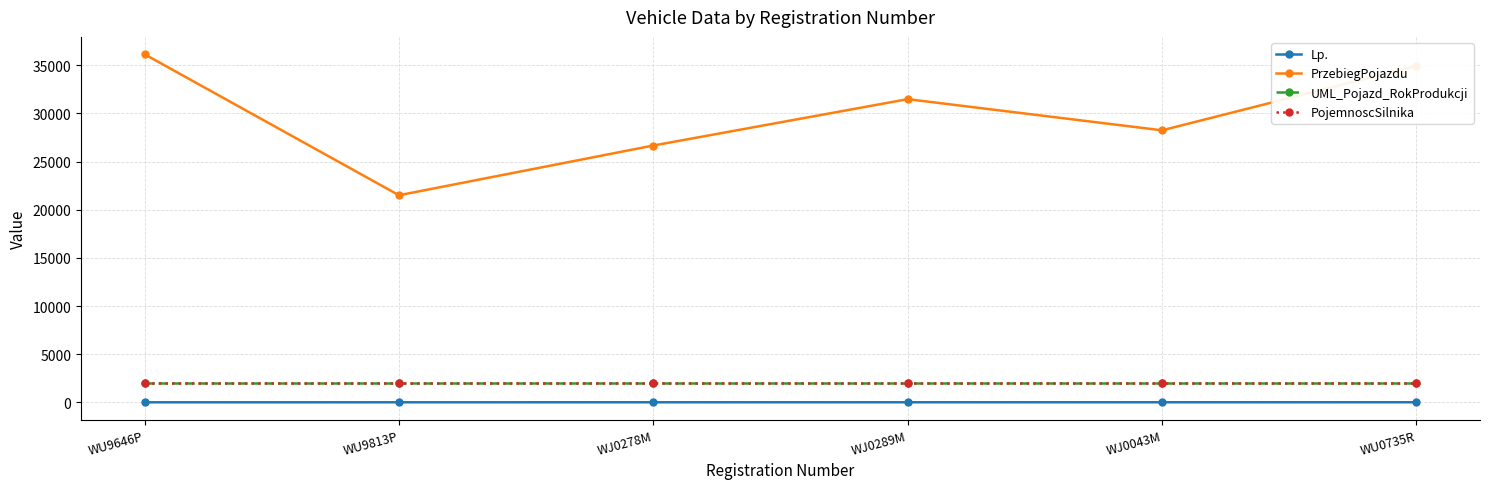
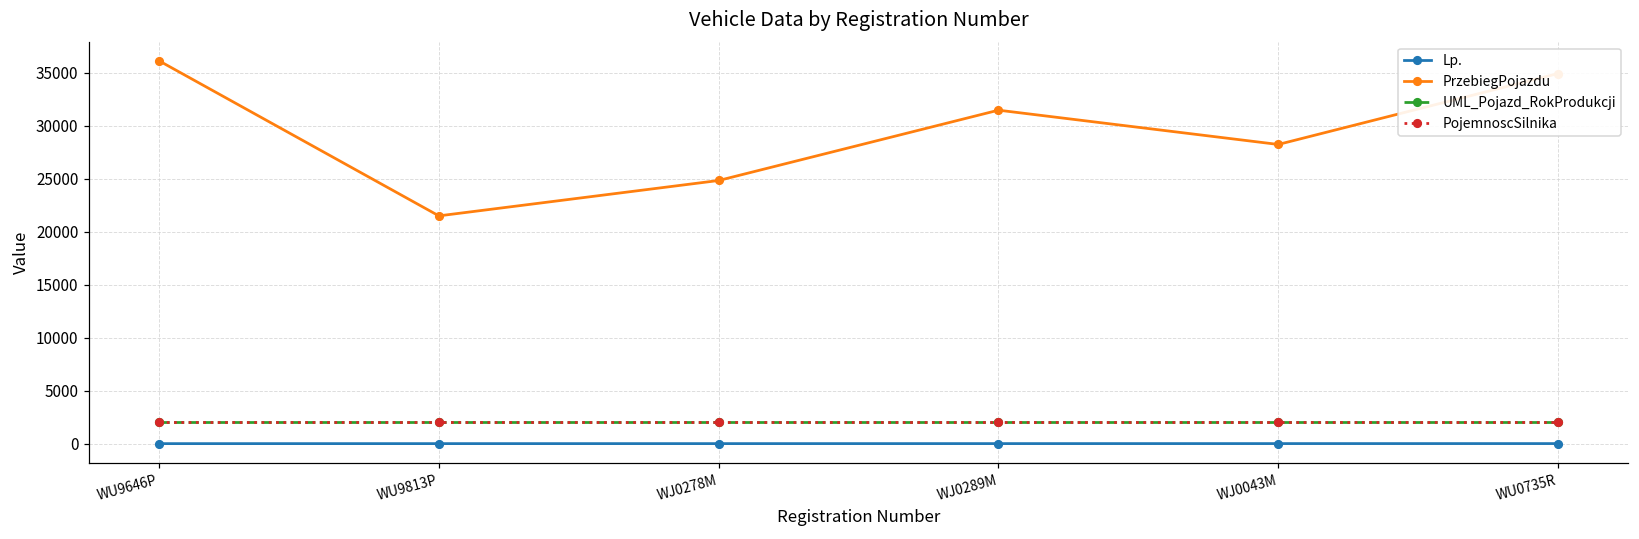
PrzebiegPojazdu, WJ0278M: 27000 -> 25000
